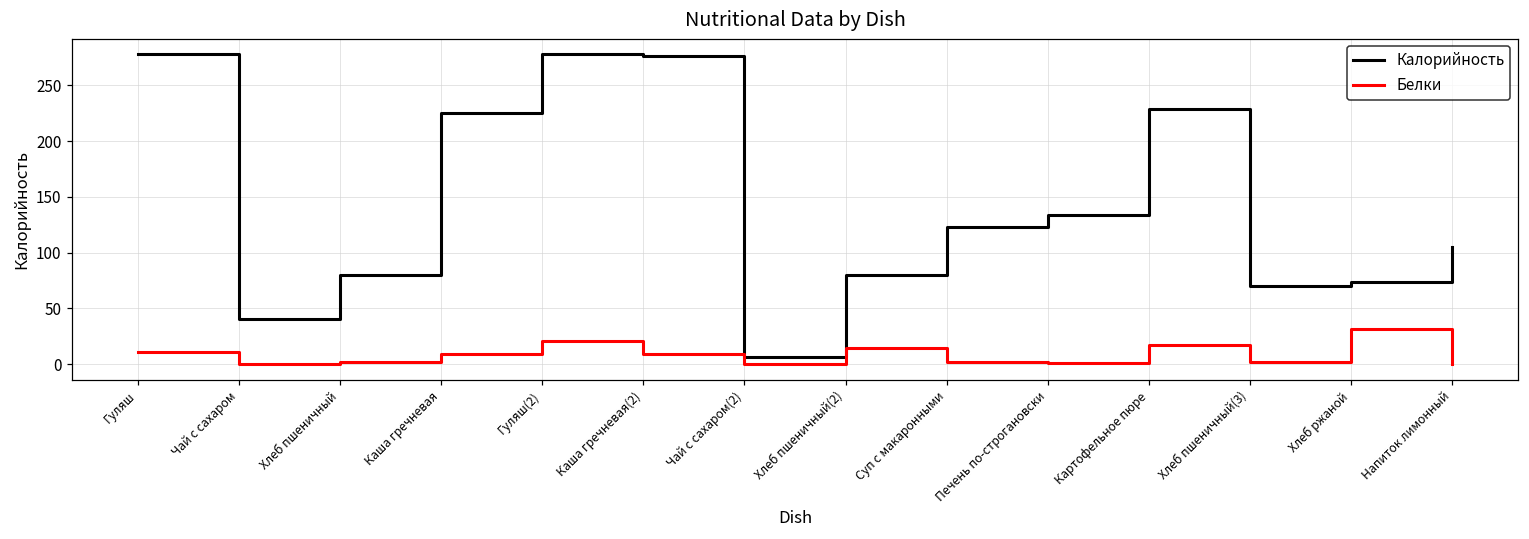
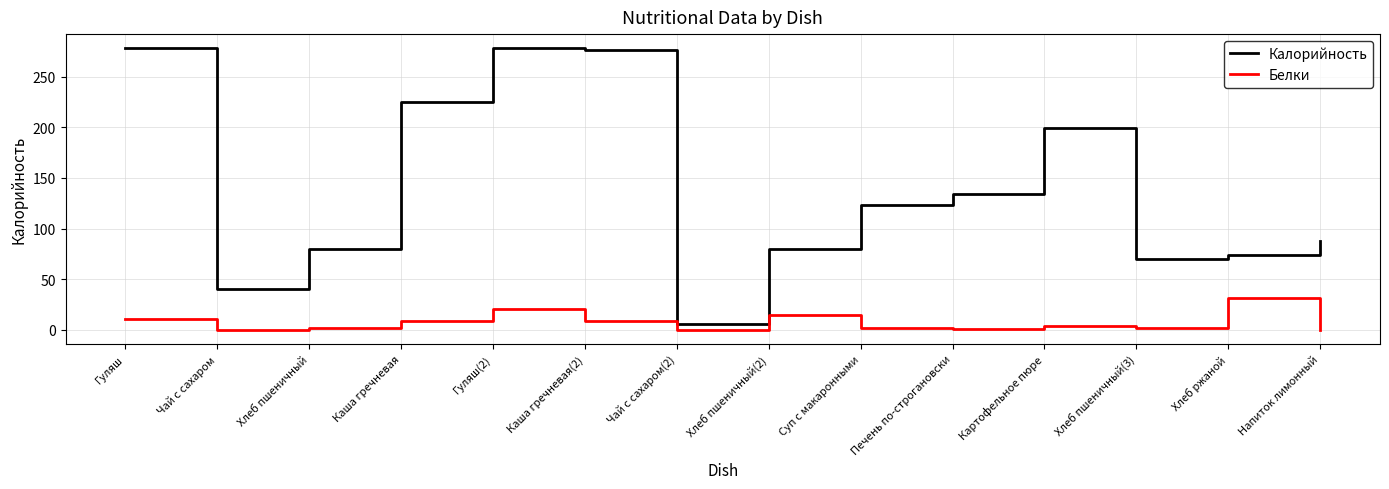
Калорийность, Картофельное пюре: 229 -> 199
Белки, Картофельное пюре: 18 -> 4
Калорийность, Напиток лимонный: 105 -> 88
